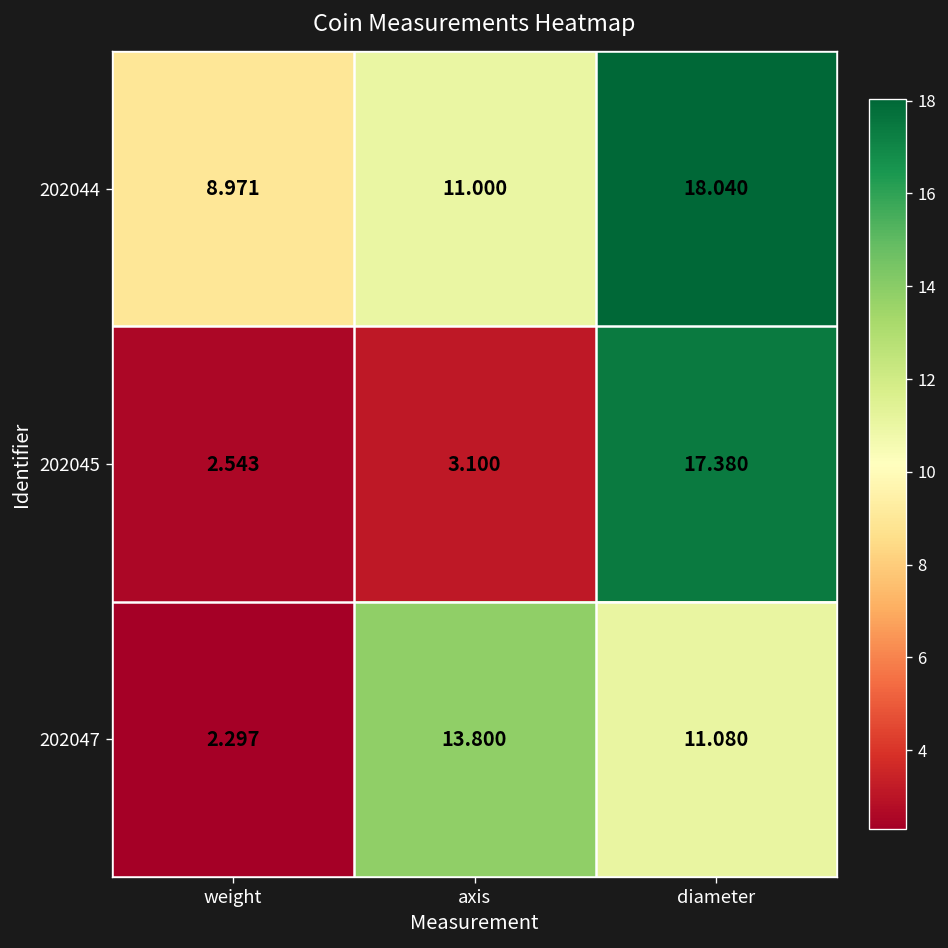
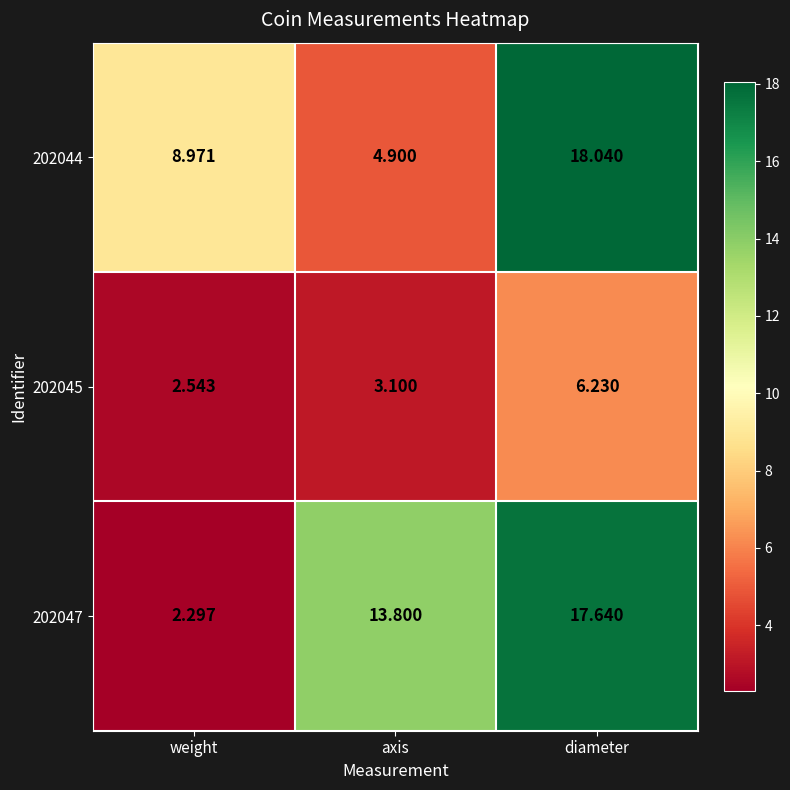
202044, axis: 11.000 -> 4.900
202045, diameter: 17.380 -> 6.230
202047, diameter: 11.080 -> 17.640
